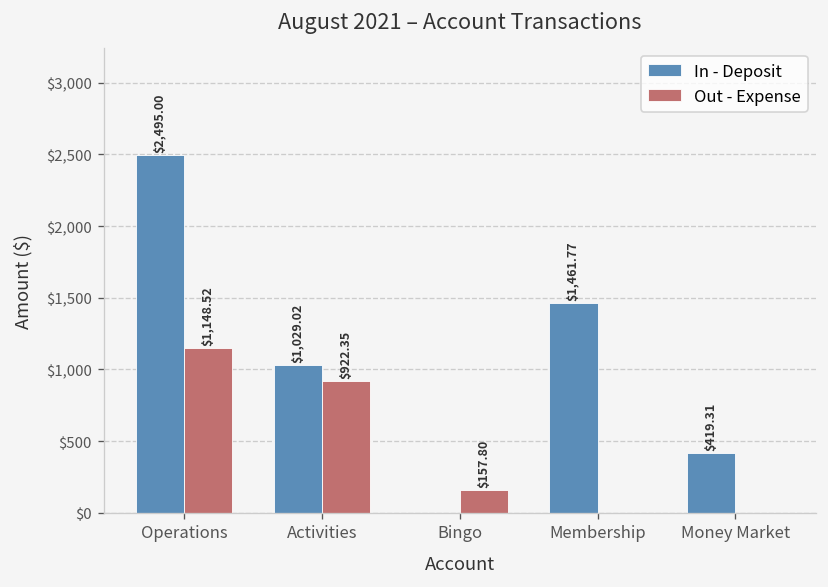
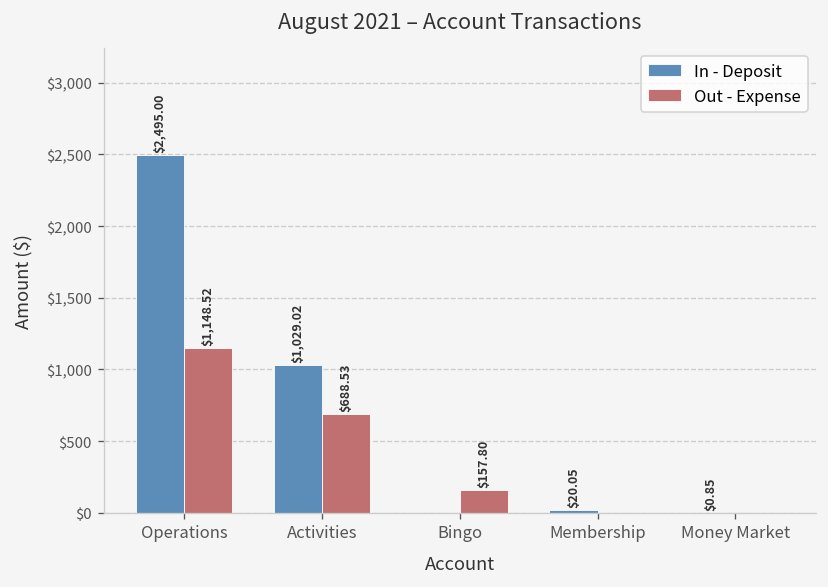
Out - Expense, Activities: $922.35 -> $688.53
In - Deposit, Membership: $1,461.77 -> $20.05
In - Deposit, Money Market: $419.31 -> $0.85
